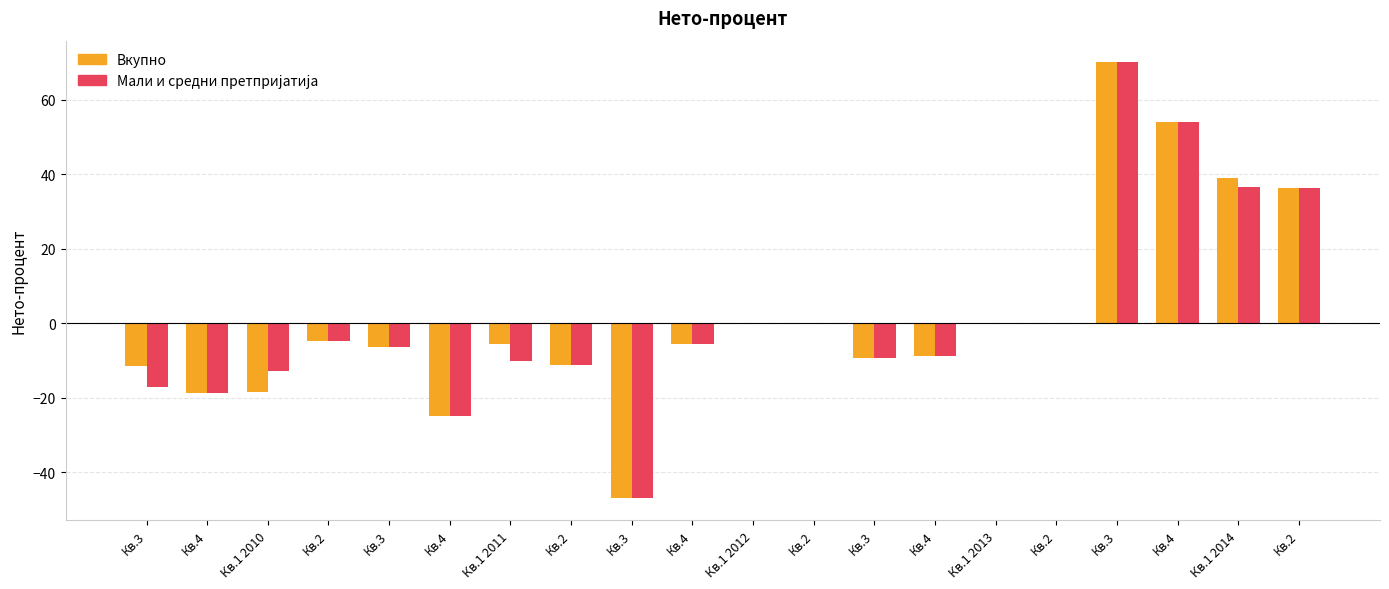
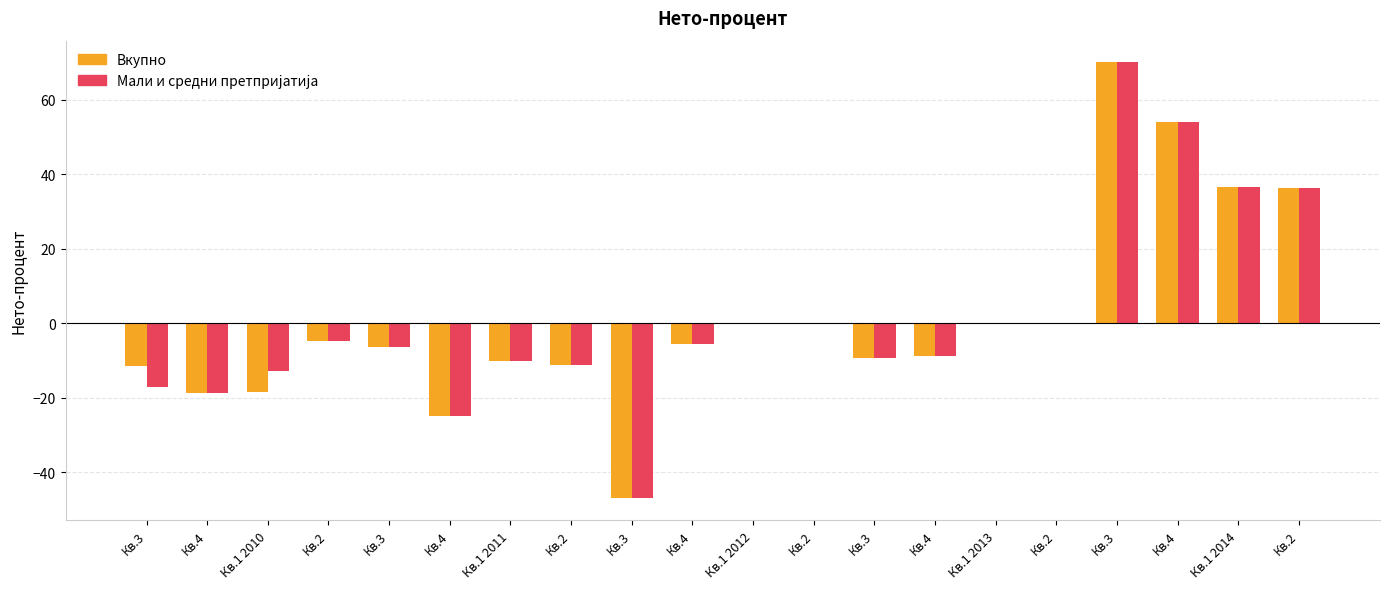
Вкупно, Кв.1 2011: -6 -> -10
Вкупно, Кв.1 2014: 39 -> 37
